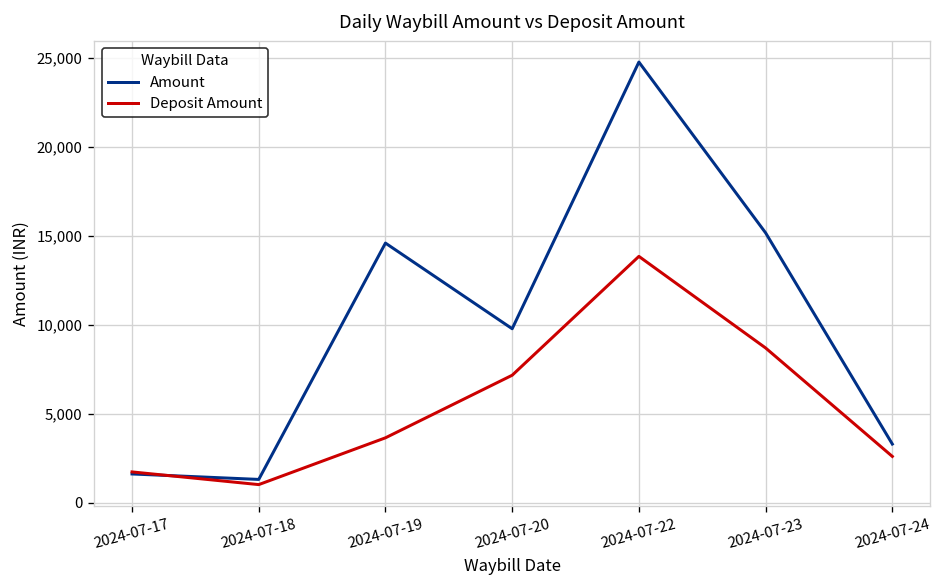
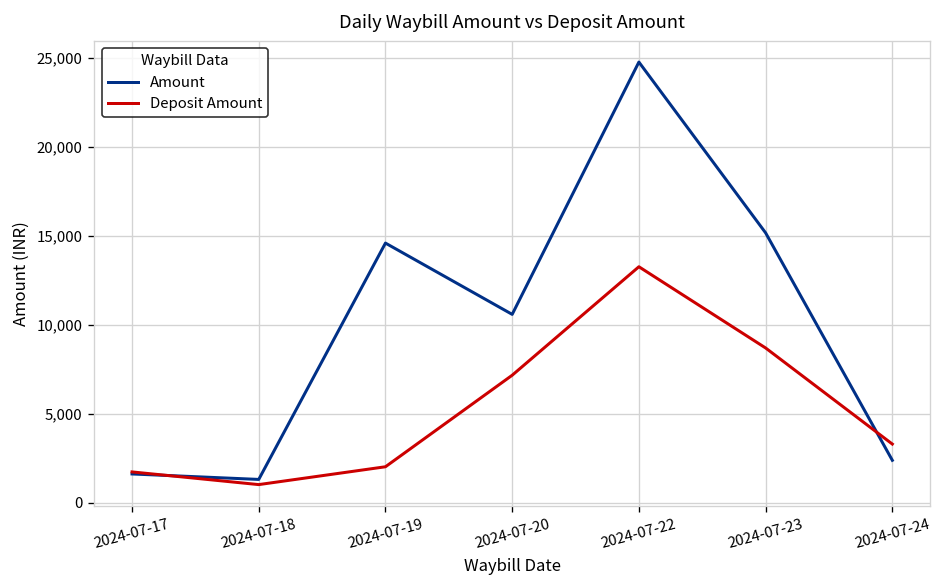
Deposit Amount, 2024-07-19: 3,600 -> 2,000
Amount, 2024-07-20: 9,800 -> 10,600
Deposit Amount, 2024-07-22: 13,800 -> 13,300
Amount, 2024-07-24: 3,300 -> 2,400
Deposit Amount, 2024-07-24: 2,600 -> 3,300
